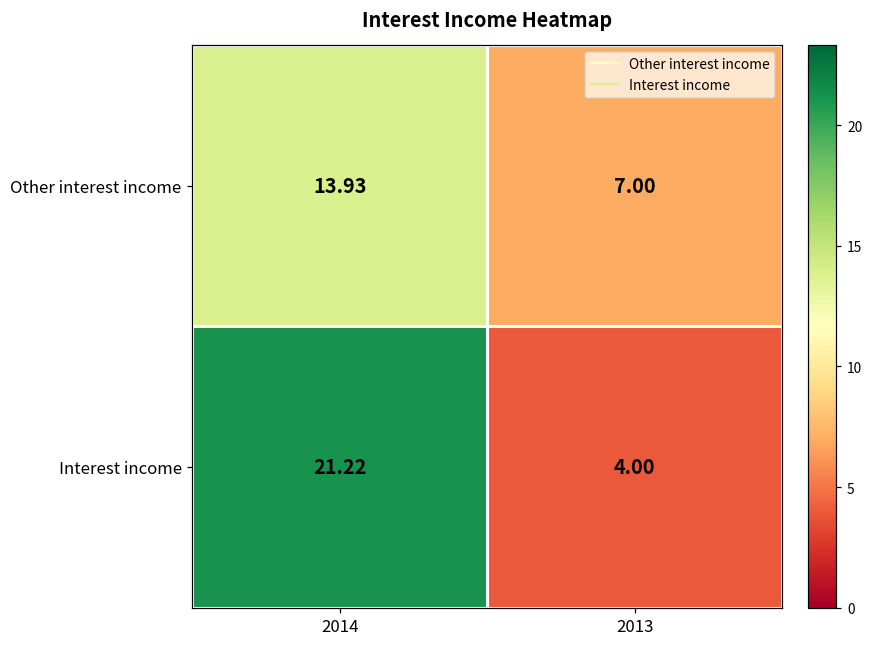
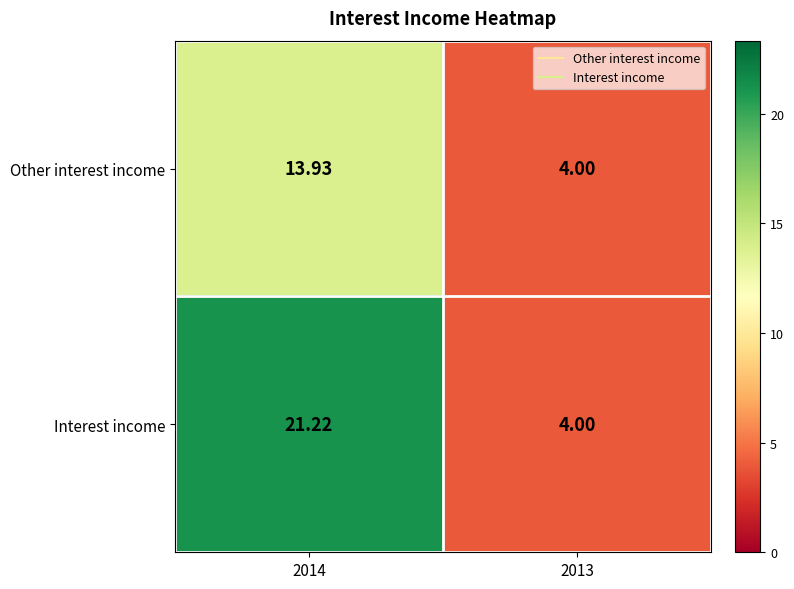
Other interest income, 2013: 7.00 -> 4.00
